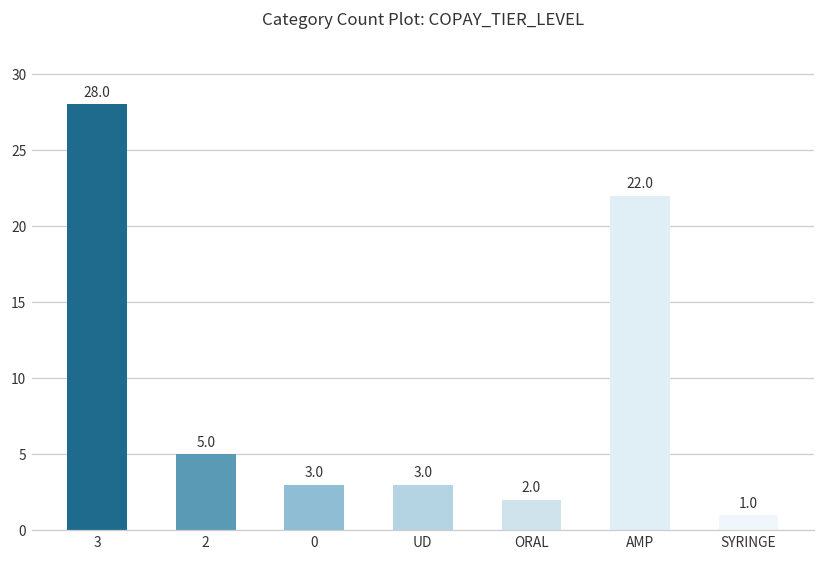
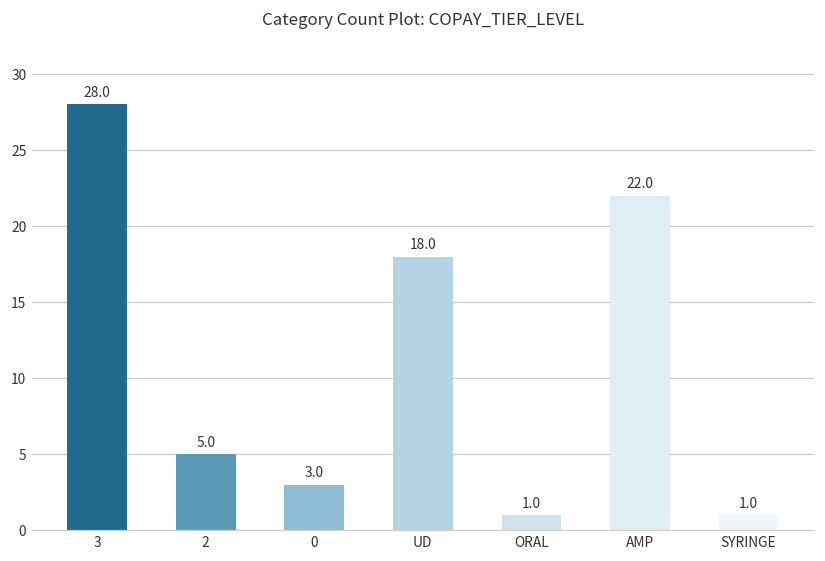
UD: 3.0 -> 18.0
ORAL: 2.0 -> 1.0
